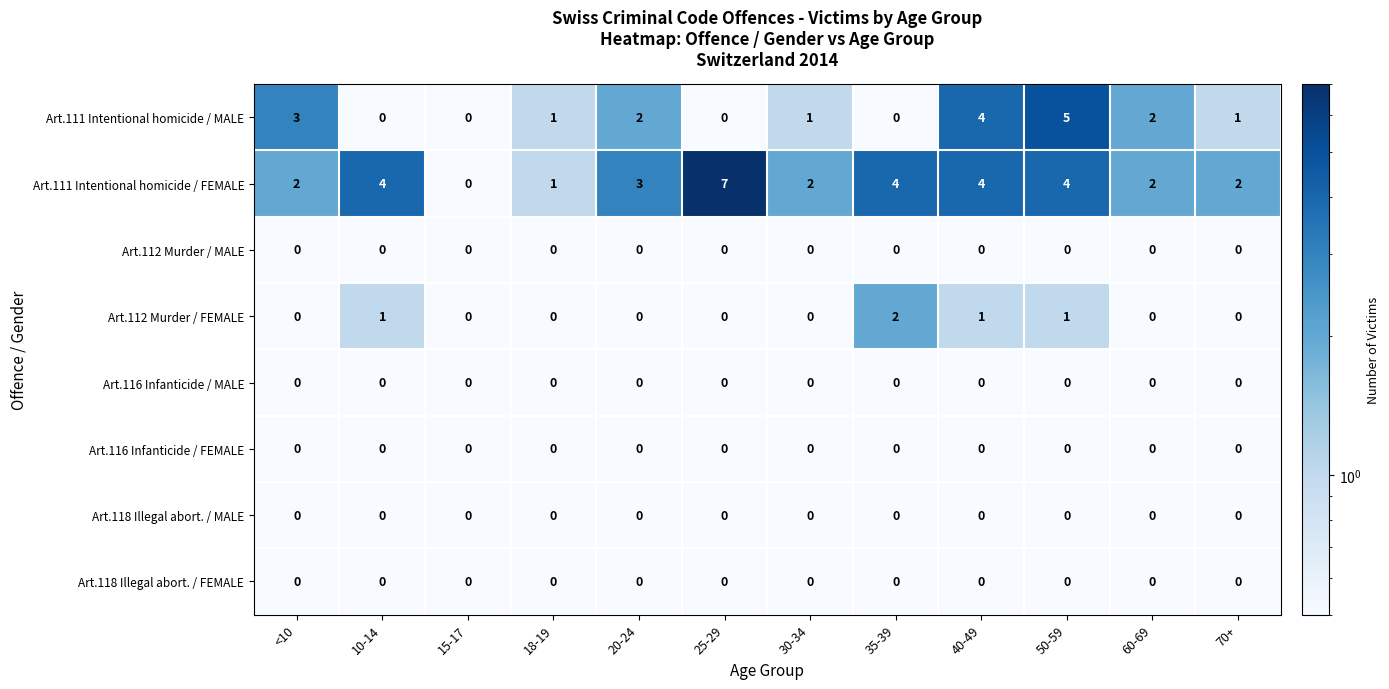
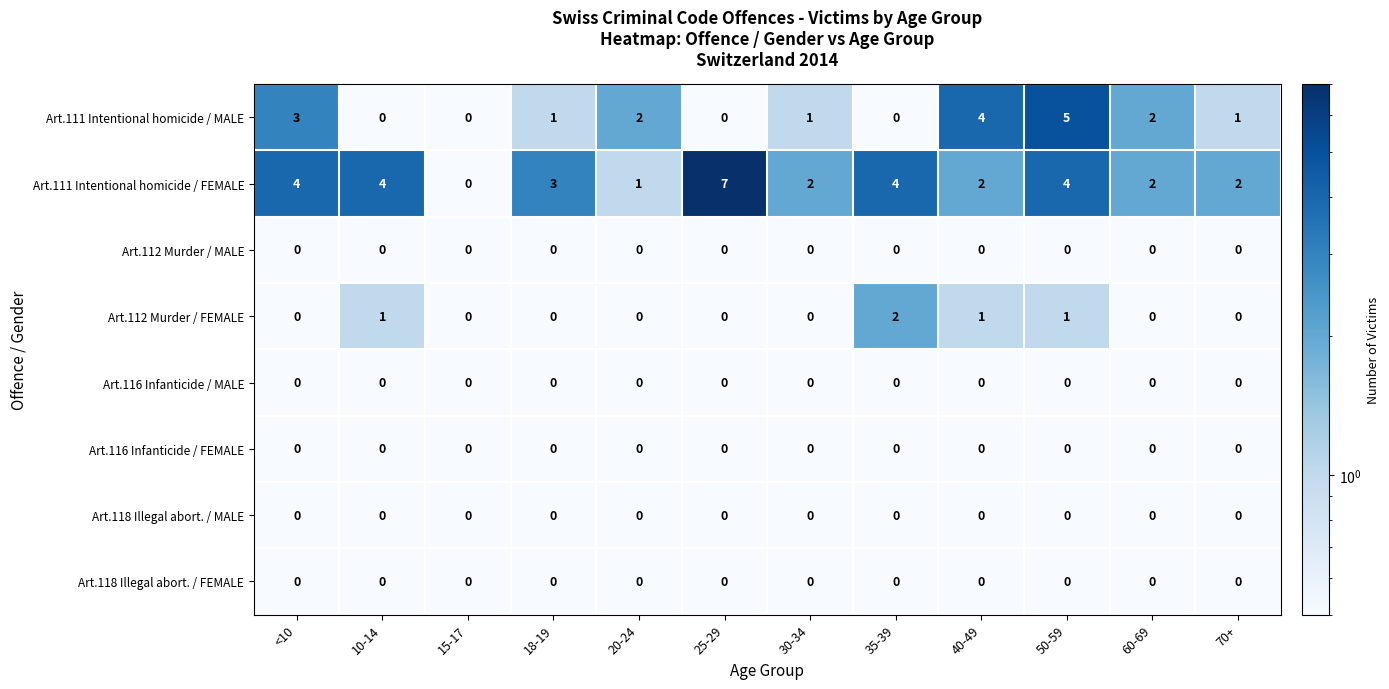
Art.111 Intentional homicide / FEMALE, <10: 2 -> 4
Art.111 Intentional homicide / FEMALE, 18-19: 1 -> 3
Art.111 Intentional homicide / FEMALE, 20-24: 3 -> 1
Art.111 Intentional homicide / FEMALE, 40-49: 4 -> 2
